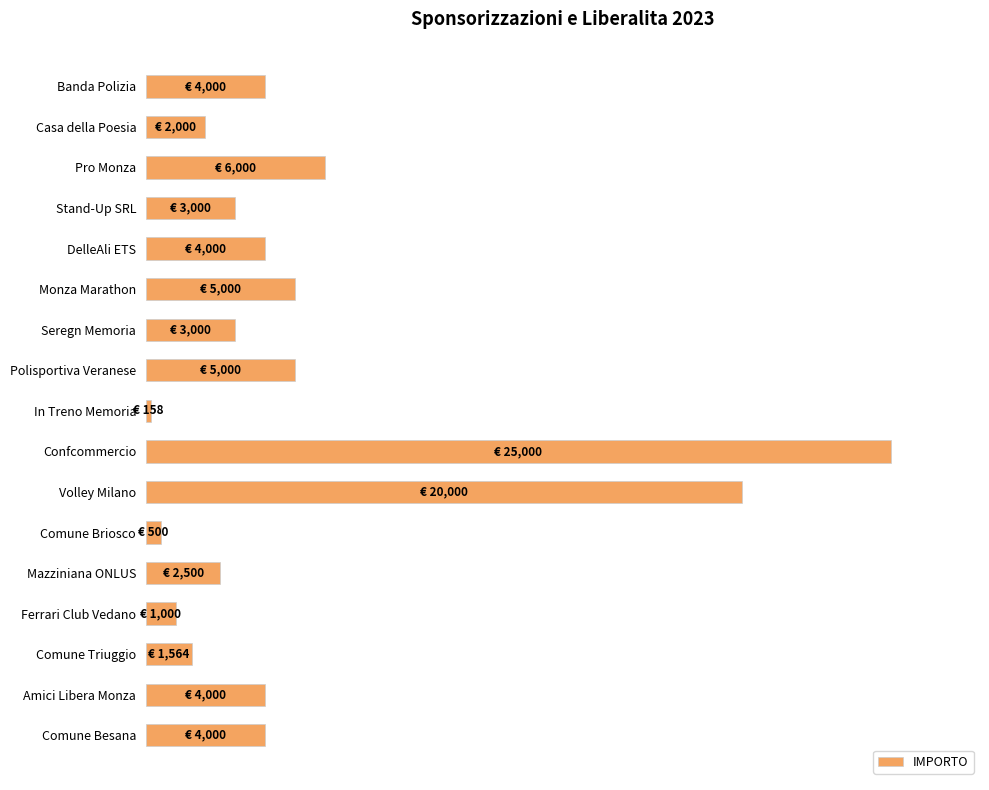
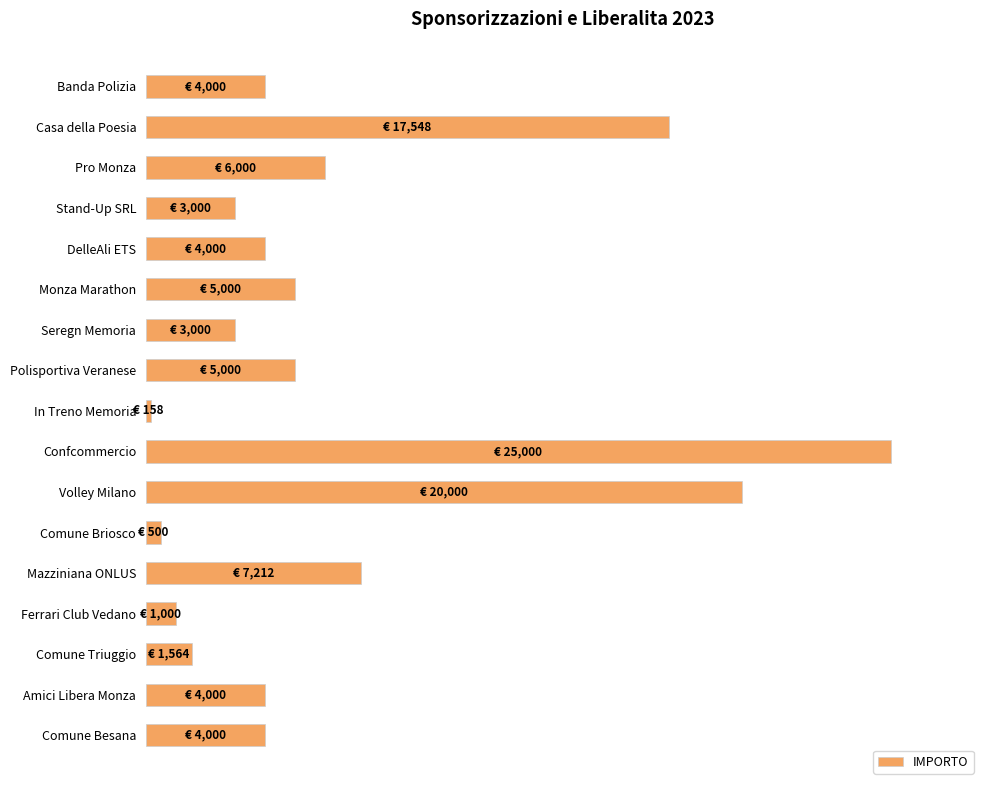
Casa della Poesia: 2,000 -> 17,548
Mazziniana ONLUS: 2,500 -> 7,212
